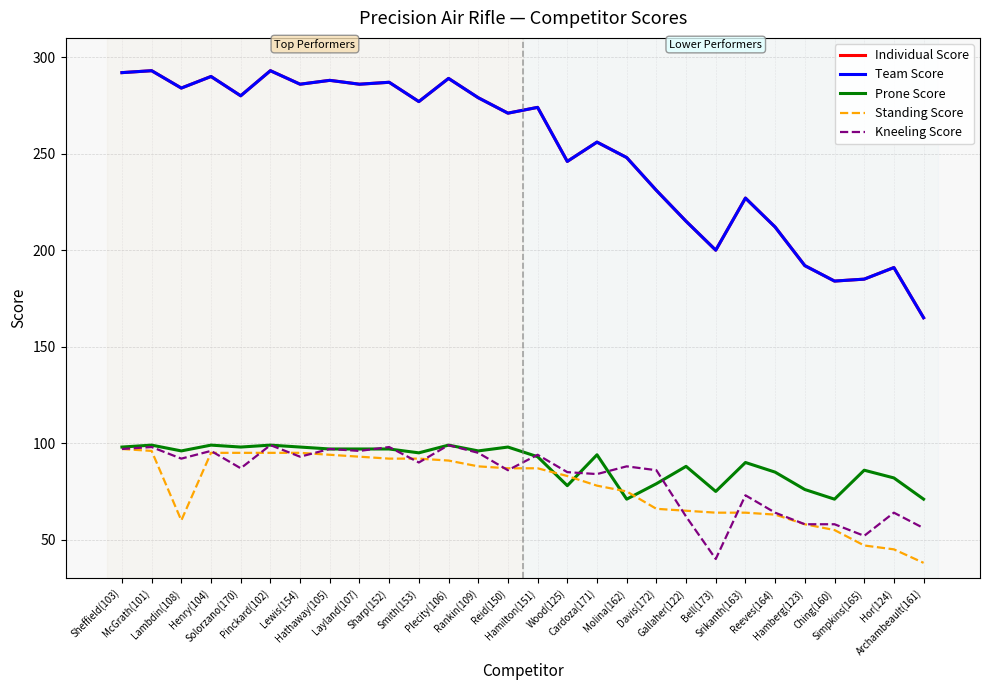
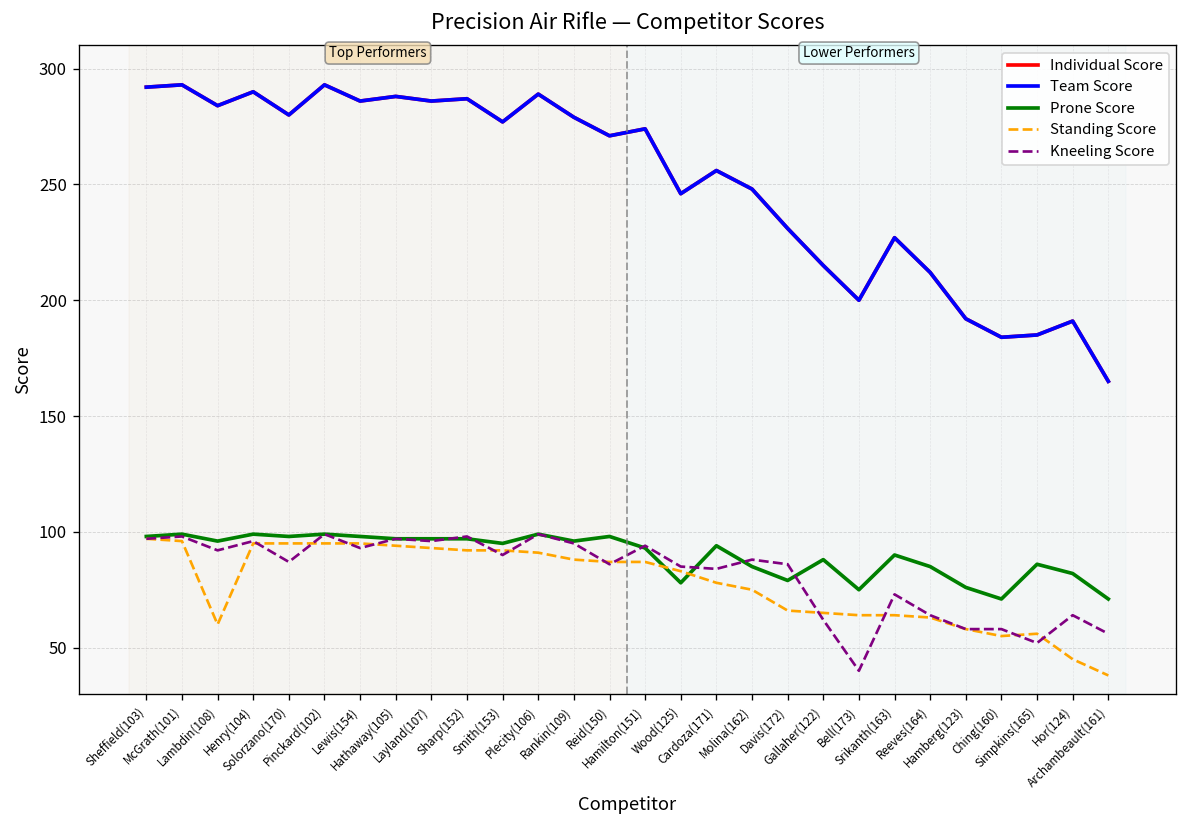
Prone Score, Molina(162): 71 -> 85
Standing Score, Simpkins(165): 47 -> 56
